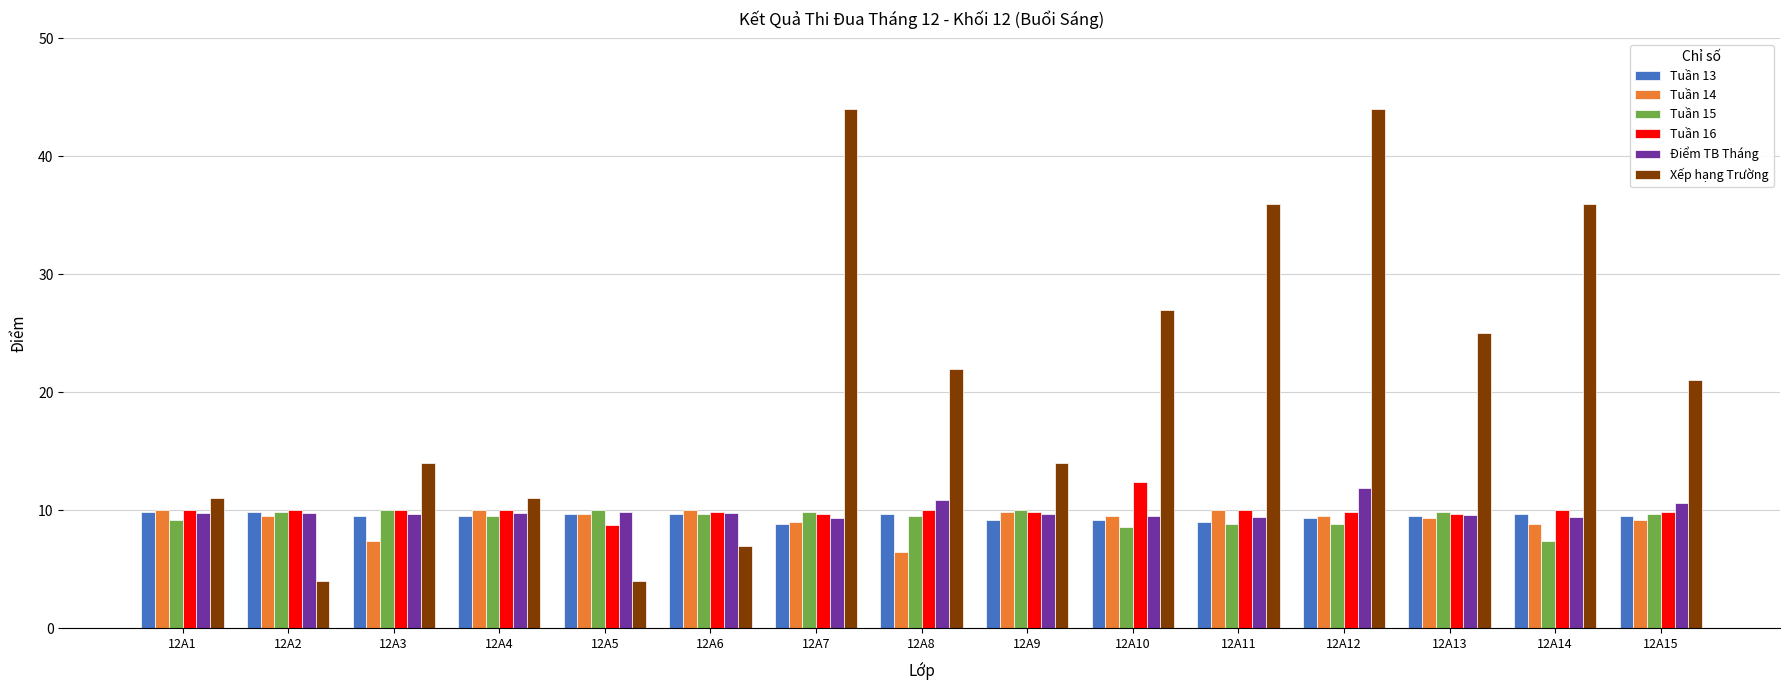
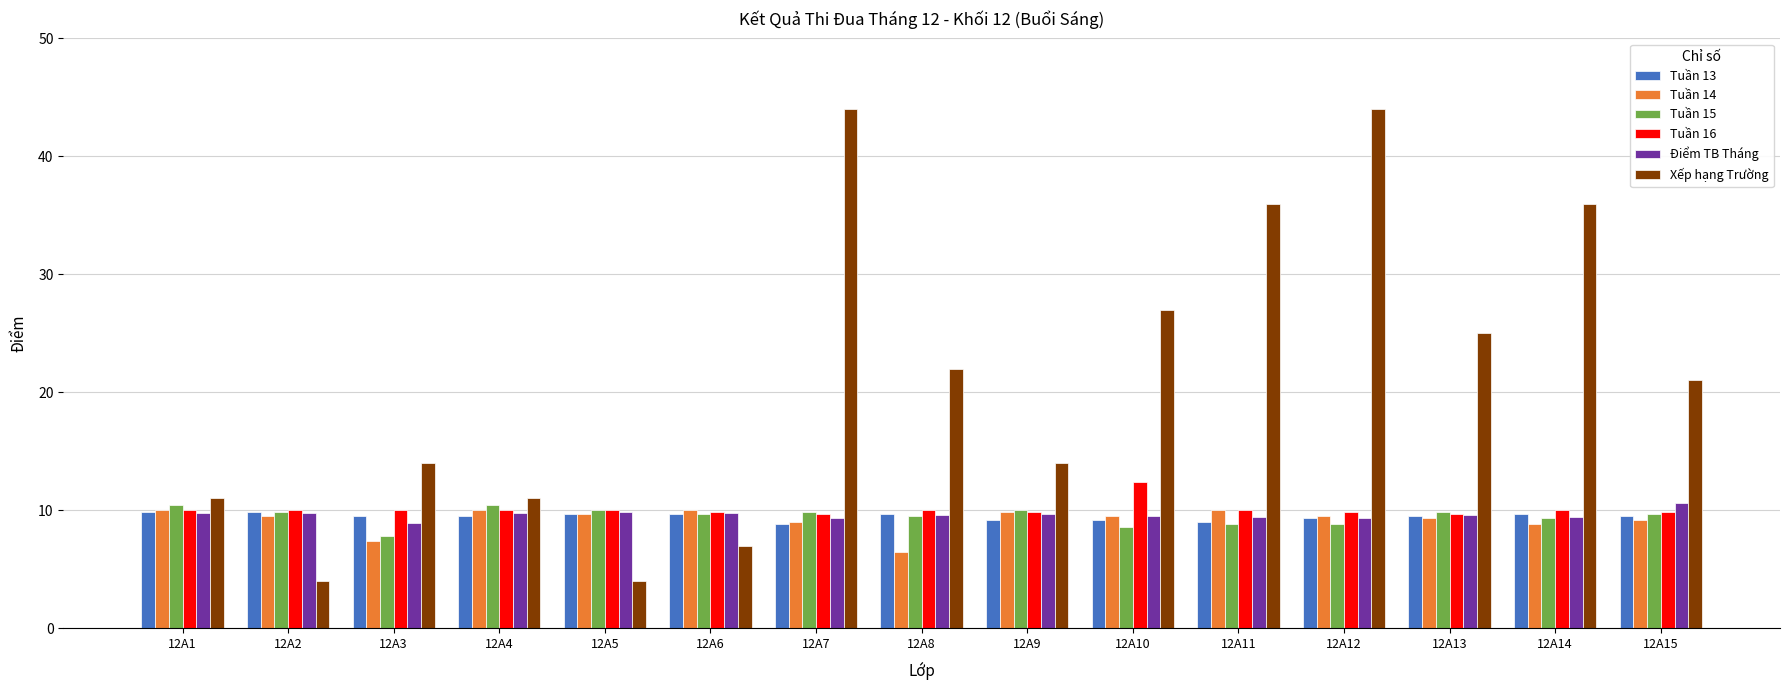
Tuần 15, 12A1: 9.2 -> 10.5
Tuần 15, 12A3: 10.0 -> 7.8
Điểm TB Tháng, 12A3: 9.7 -> 9.0
Tuần 15, 12A4: 9.5 -> 10.4
Tuần 16, 12A5: 8.7 -> 10.0
Điểm TB Tháng, 12A8: 10.8 -> 9.6
Điểm TB Tháng, 12A12: 11.9 -> 9.4
Tuần 15, 12A14: 7.4 -> 9.3
